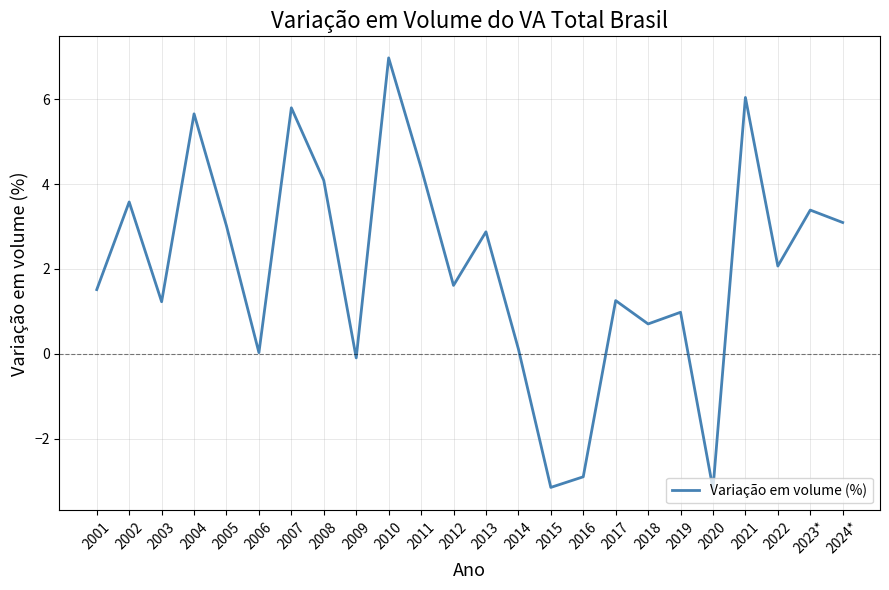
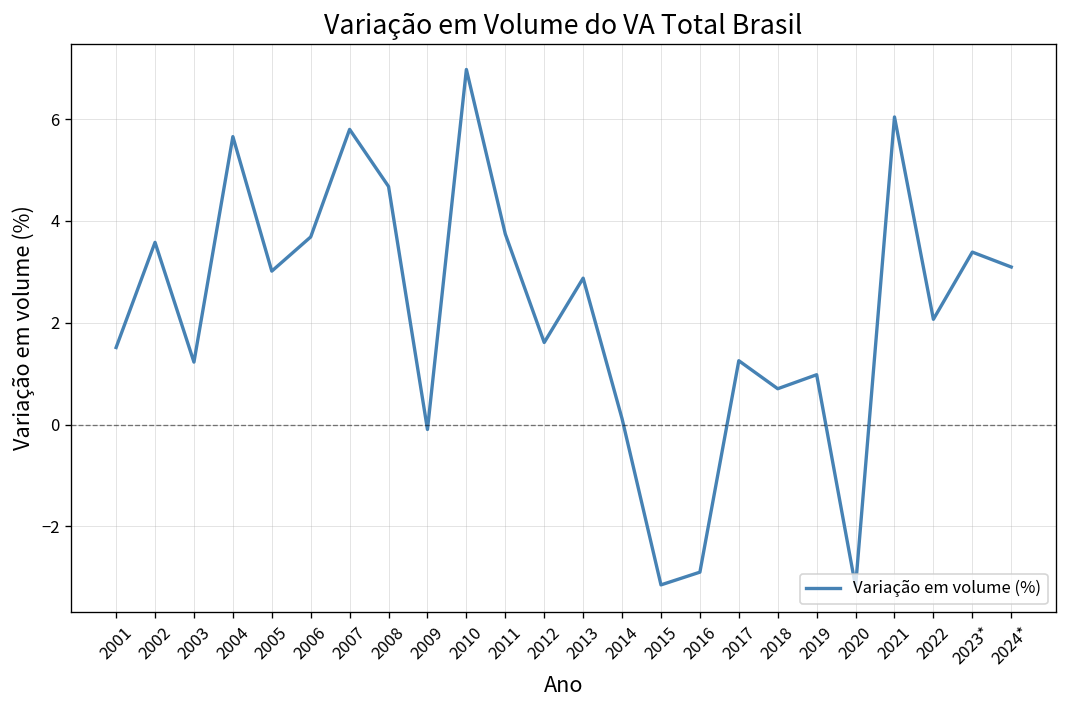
2006: 0.0 -> 3.7
2008: 4.1 -> 4.7
2011: 4.4 -> 3.7
